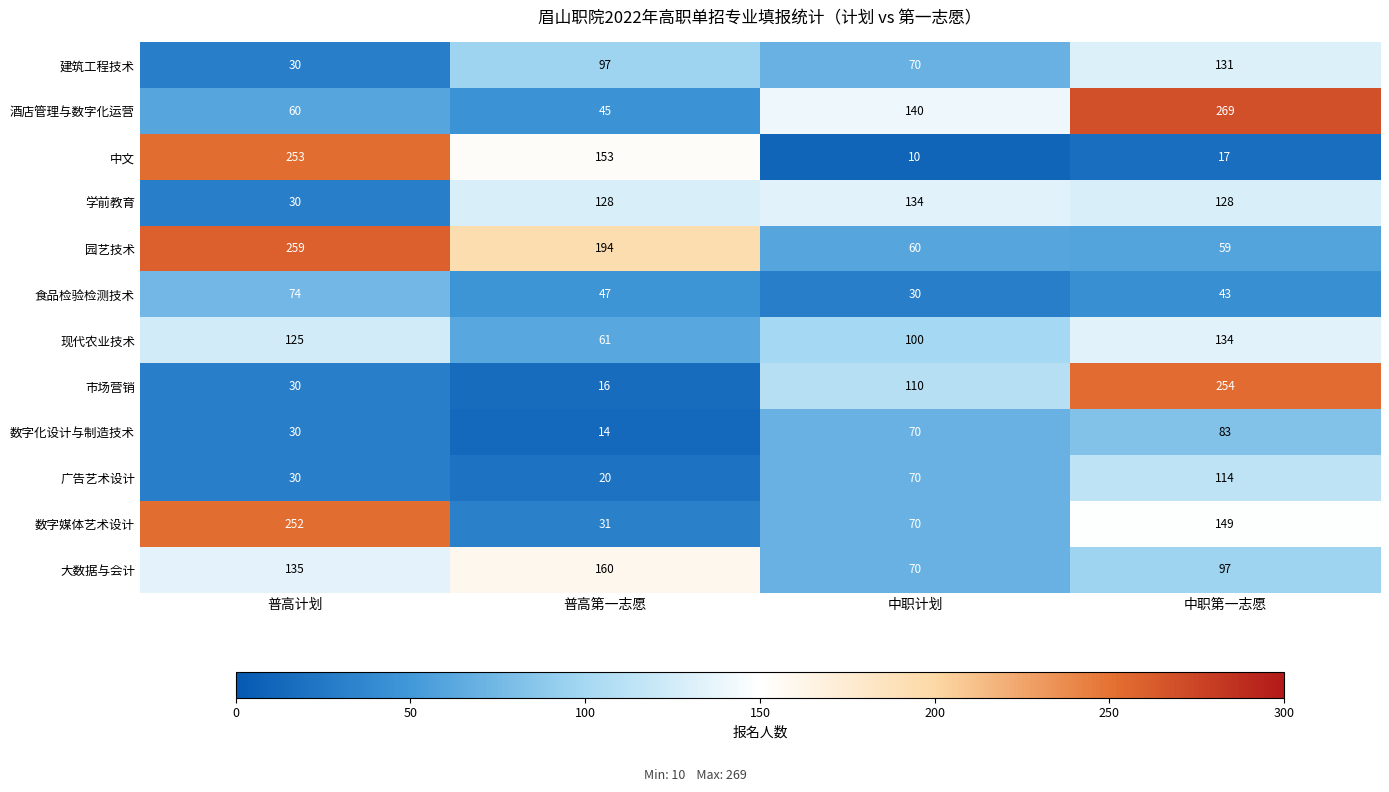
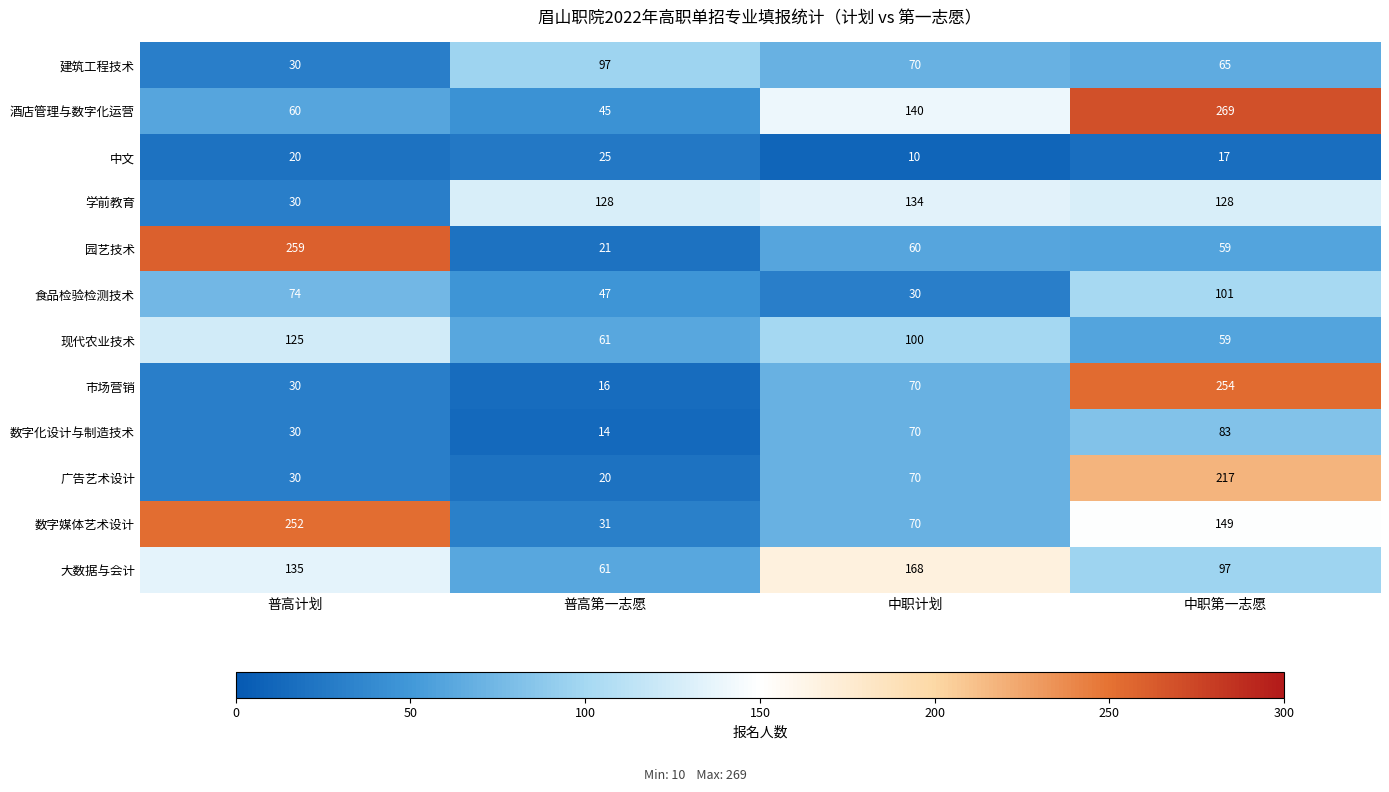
建筑工程技术, 中职第一志愿: 131 -> 65
中文, 普高计划: 253 -> 20
中文, 普高第一志愿: 153 -> 25
园艺技术, 普高第一志愿: 194 -> 21
食品检验检测技术, 中职第一志愿: 43 -> 101
现代农业技术, 中职第一志愿: 134 -> 59
市场营销, 中职计划: 110 -> 70
广告艺术设计, 中职第一志愿: 114 -> 217
大数据与会计, 普高第一志愿: 160 -> 61
大数据与会计, 中职计划: 70 -> 168
